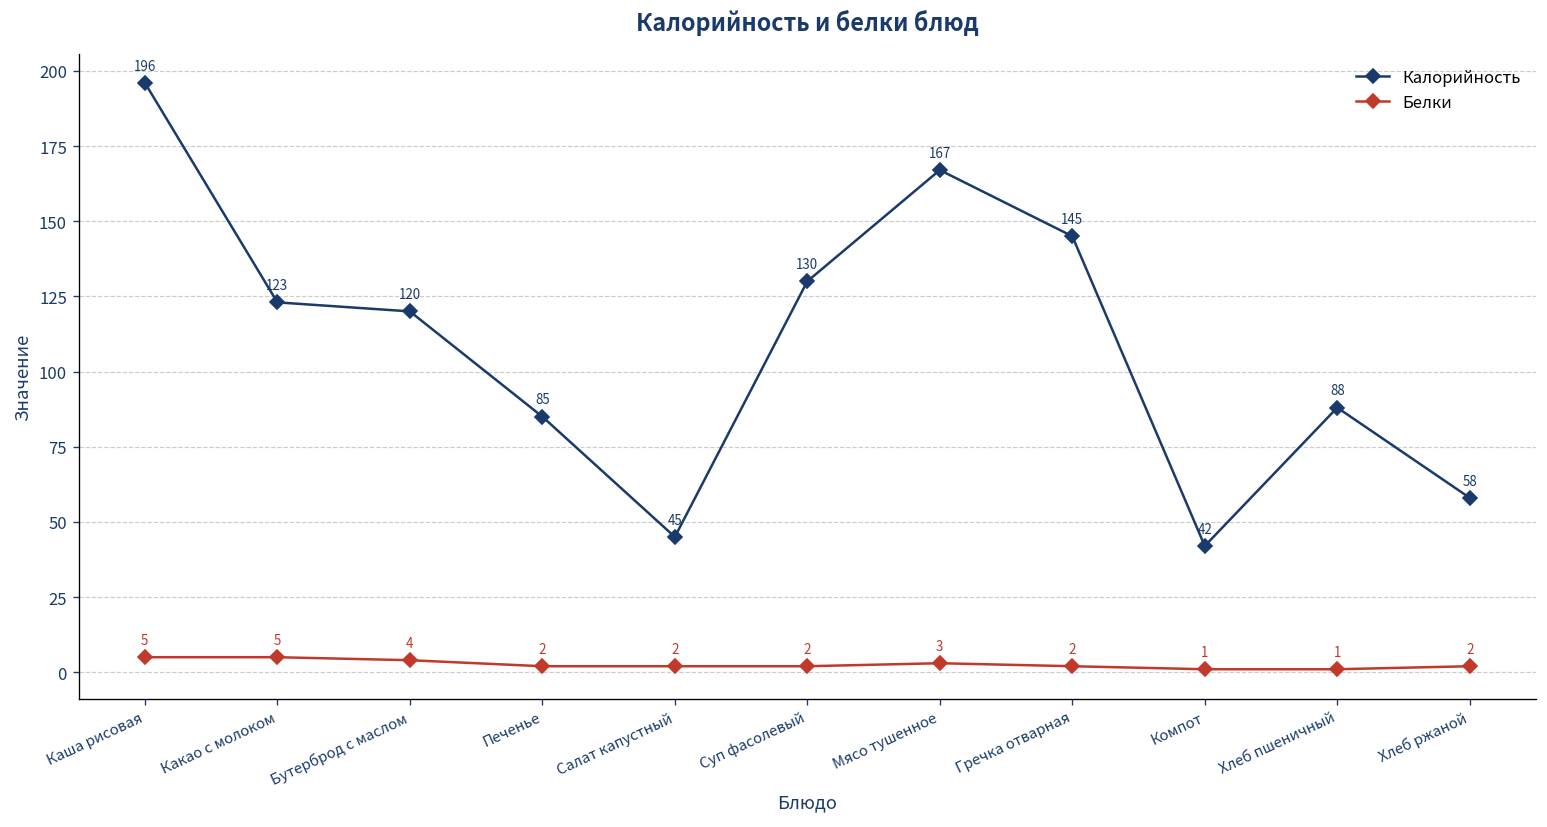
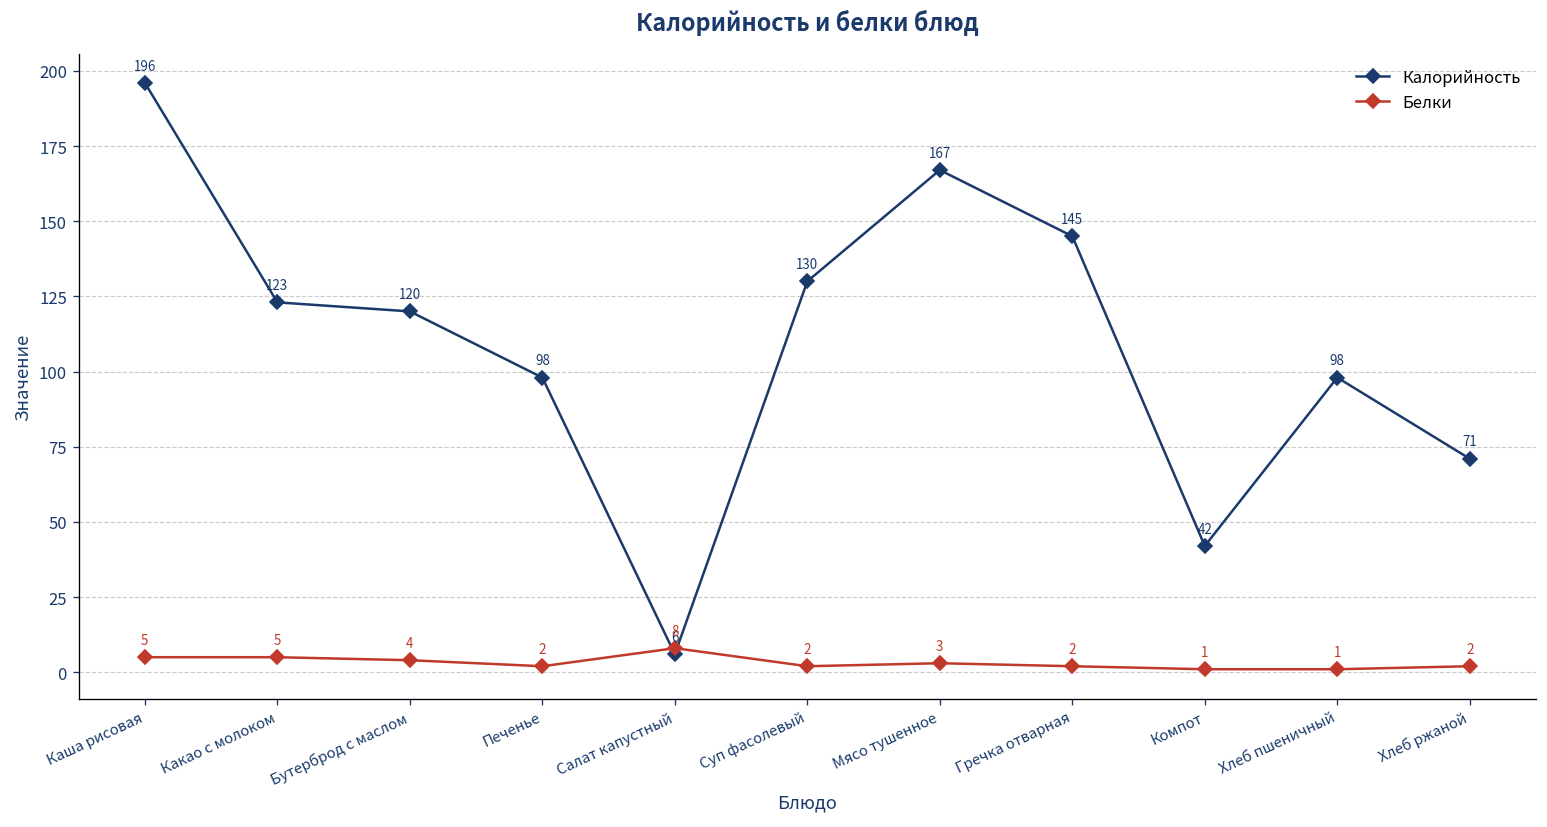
Калорийность, Печенье: 85 -> 98
Калорийность, Салат капустный: 45 -> 6
Белки, Салат капустный: 2 -> 8
Калорийность, Хлеб пшеничный: 88 -> 98
Калорийность, Хлеб ржаной: 58 -> 71
